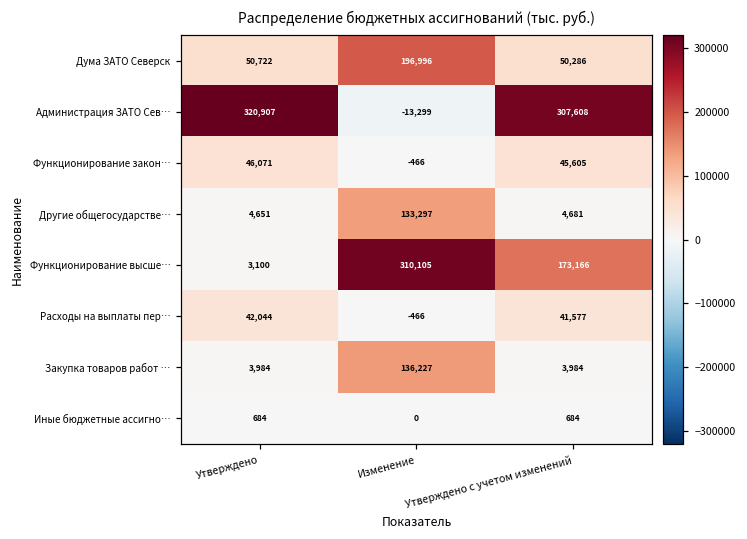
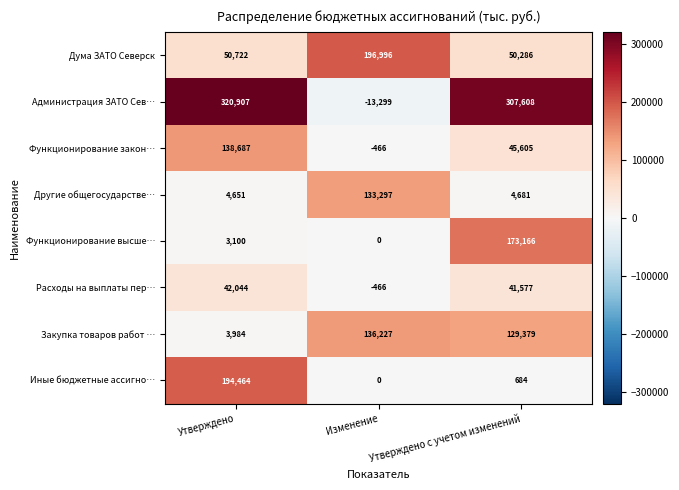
Функционирование закон…, Утверждено: 46,071 -> 138,687
Функционирование высше…, Изменение: 310,105 -> 0
Закупка товаров работ …, Утверждено с учетом изменений: 3,984 -> 129,379
Иные бюджетные ассигно…, Утверждено: 684 -> 194,464
